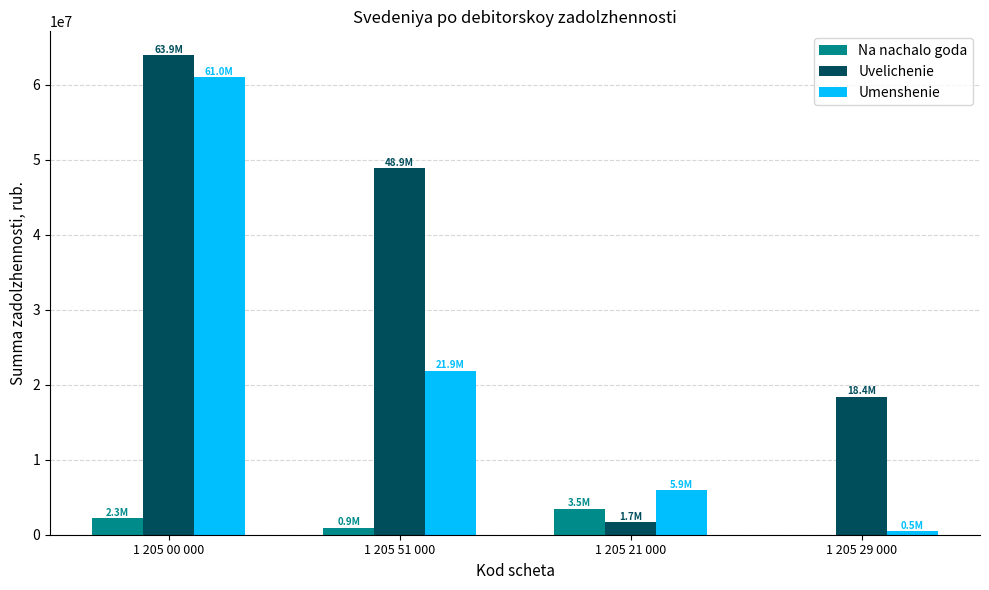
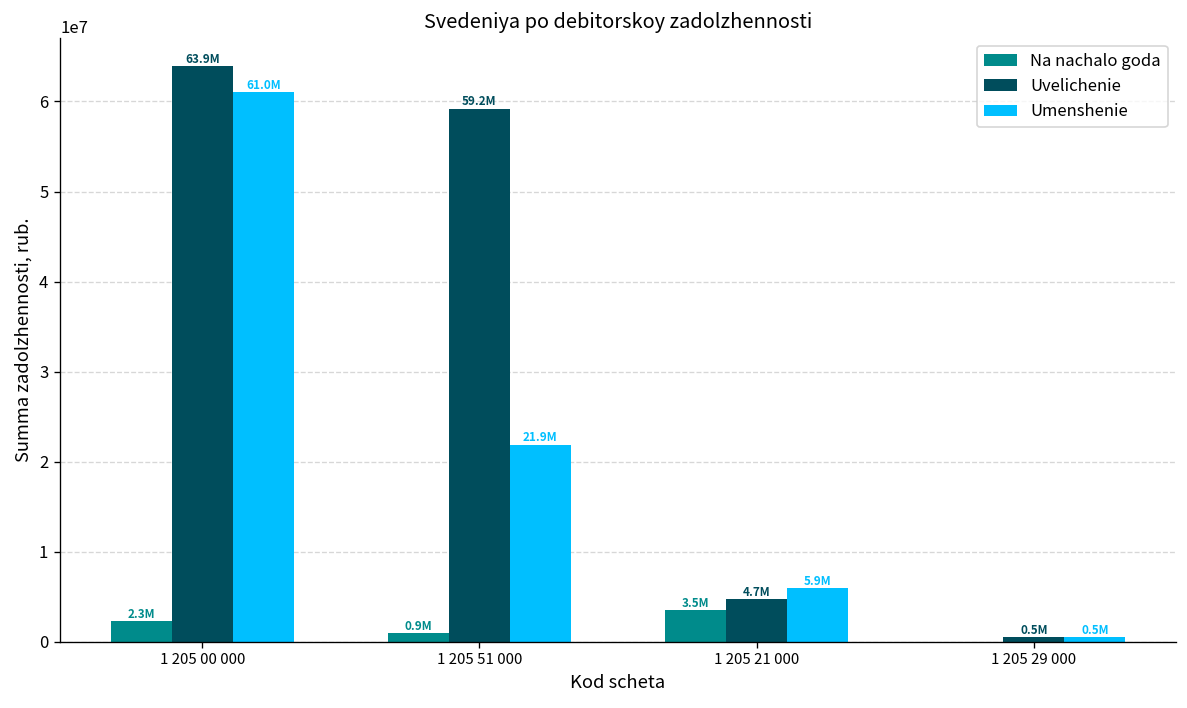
Uvelichenie, 1 205 51 000: 48.9M -> 59.2M
Uvelichenie, 1 205 21 000: 1.7M -> 4.7M
Uvelichenie, 1 205 29 000: 18.4M -> 0.5M
